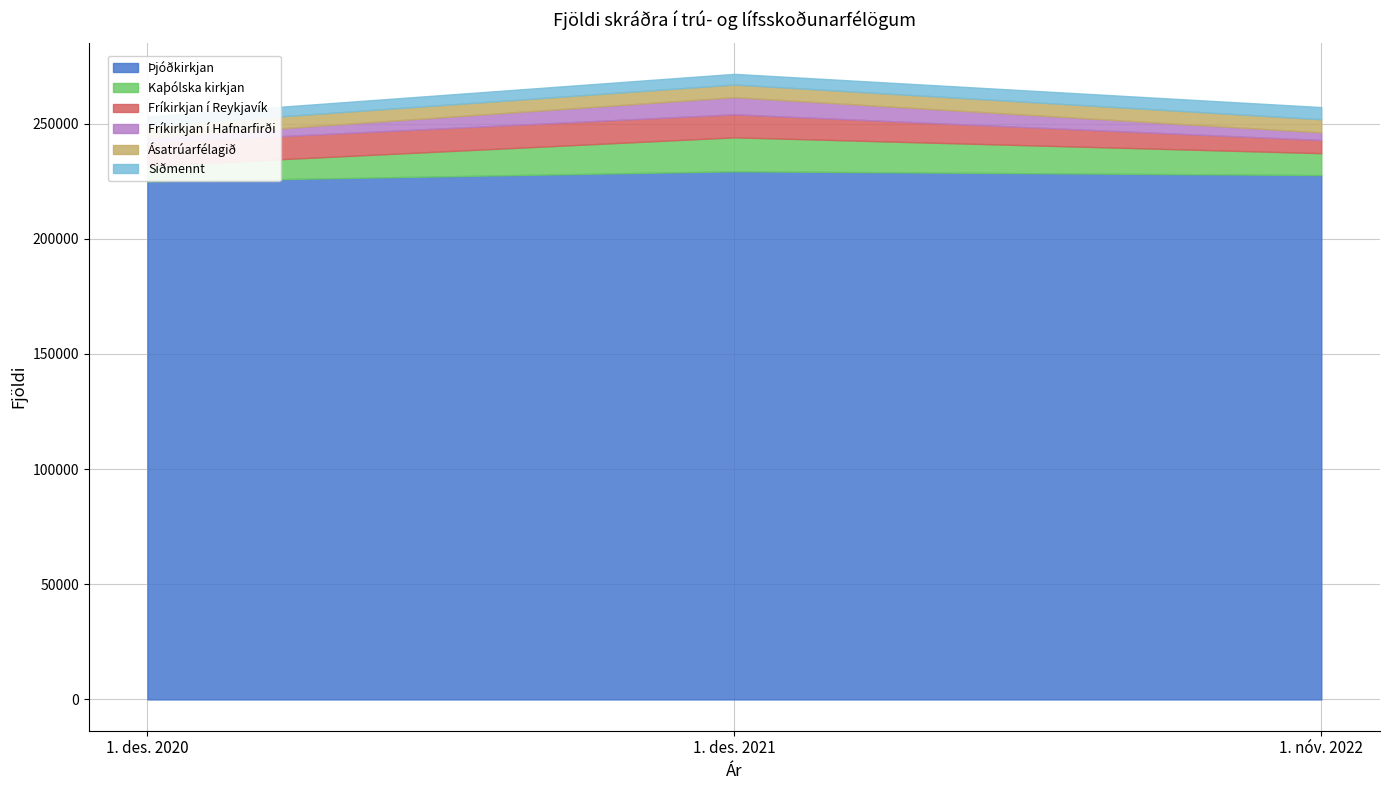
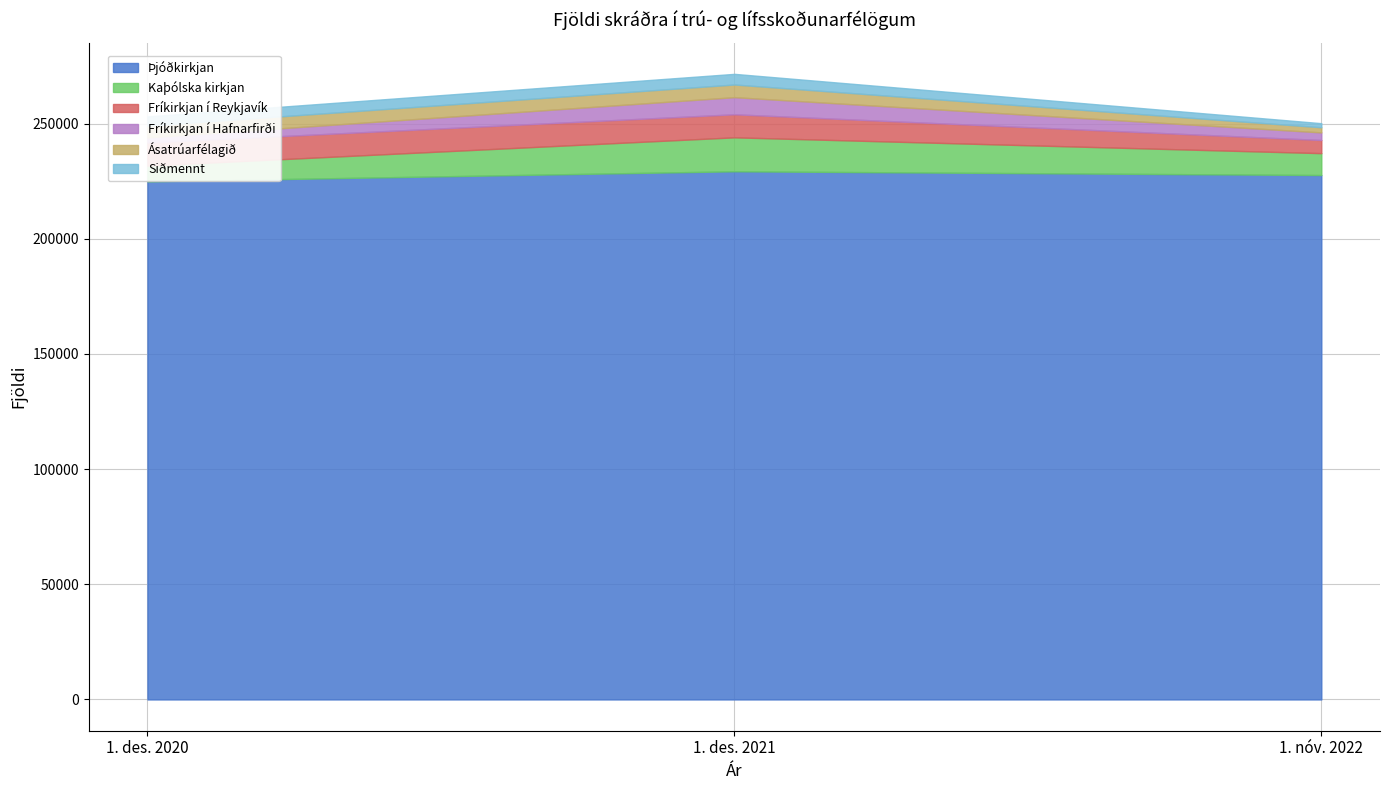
Ásatrúarfélagið, 1. nóv. 2022: 6000 -> 2000
Siðmennt, 1. nóv. 2022: 5000 -> 2000
